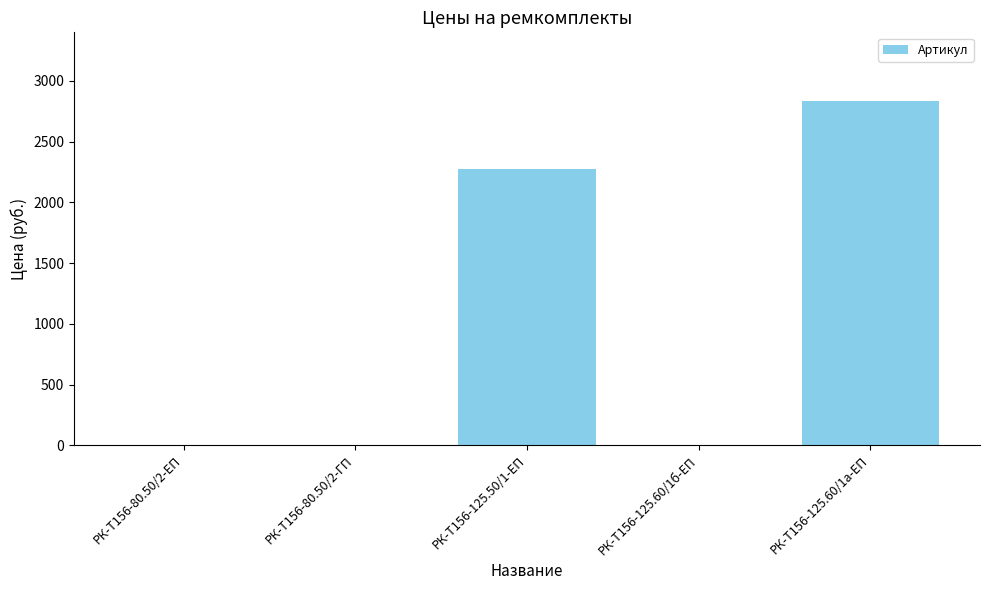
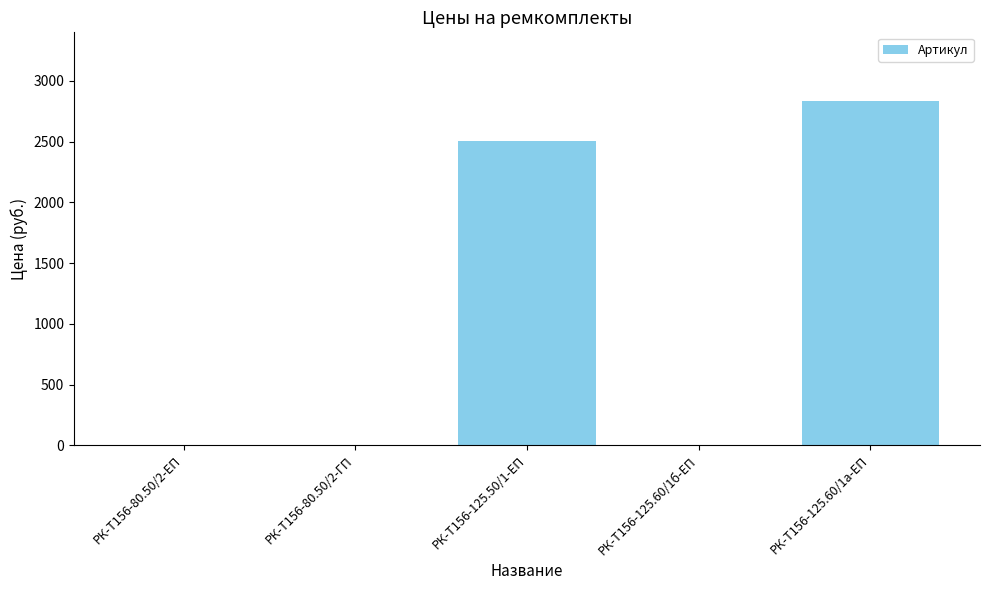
РК-Т156-125.50/1-ЕП: 2280 -> 2510
